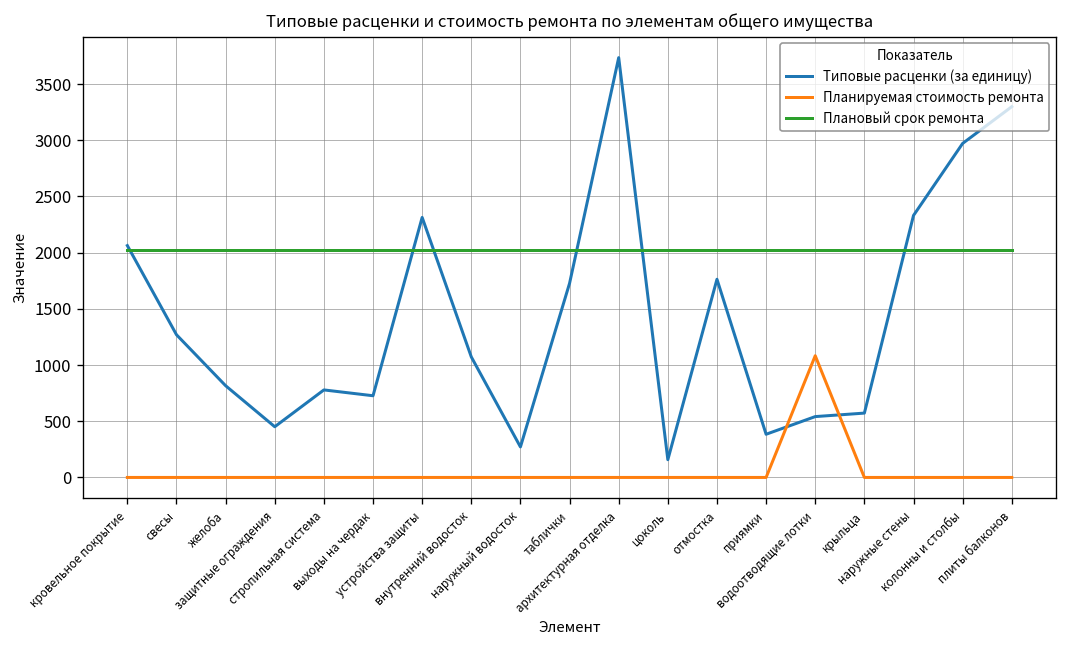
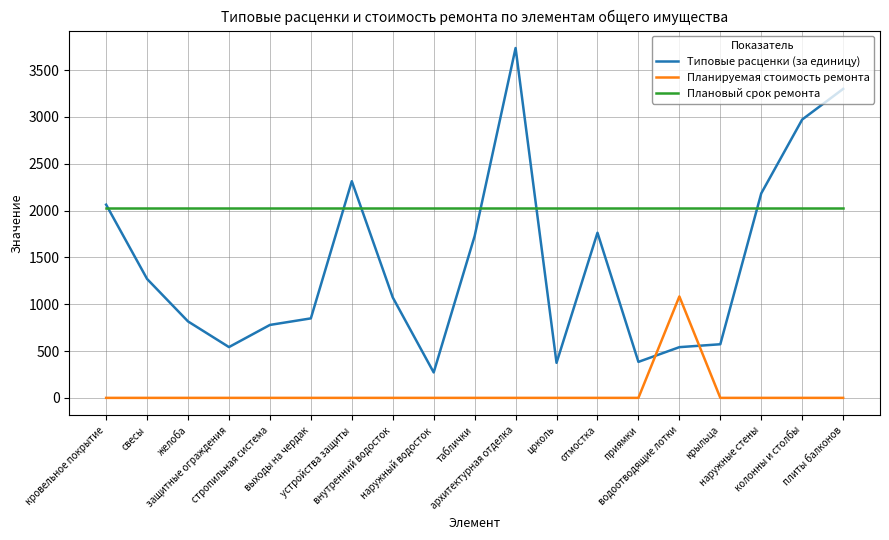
Типовые расценки (за единицу), защитные ограждения: 450 -> 540
Типовые расценки (за единицу), выходы на чердак: 700 -> 800
Типовые расценки (за единицу), цоколь: 200 -> 400
Типовые расценки (за единицу), наружные стены: 2300 -> 2200
